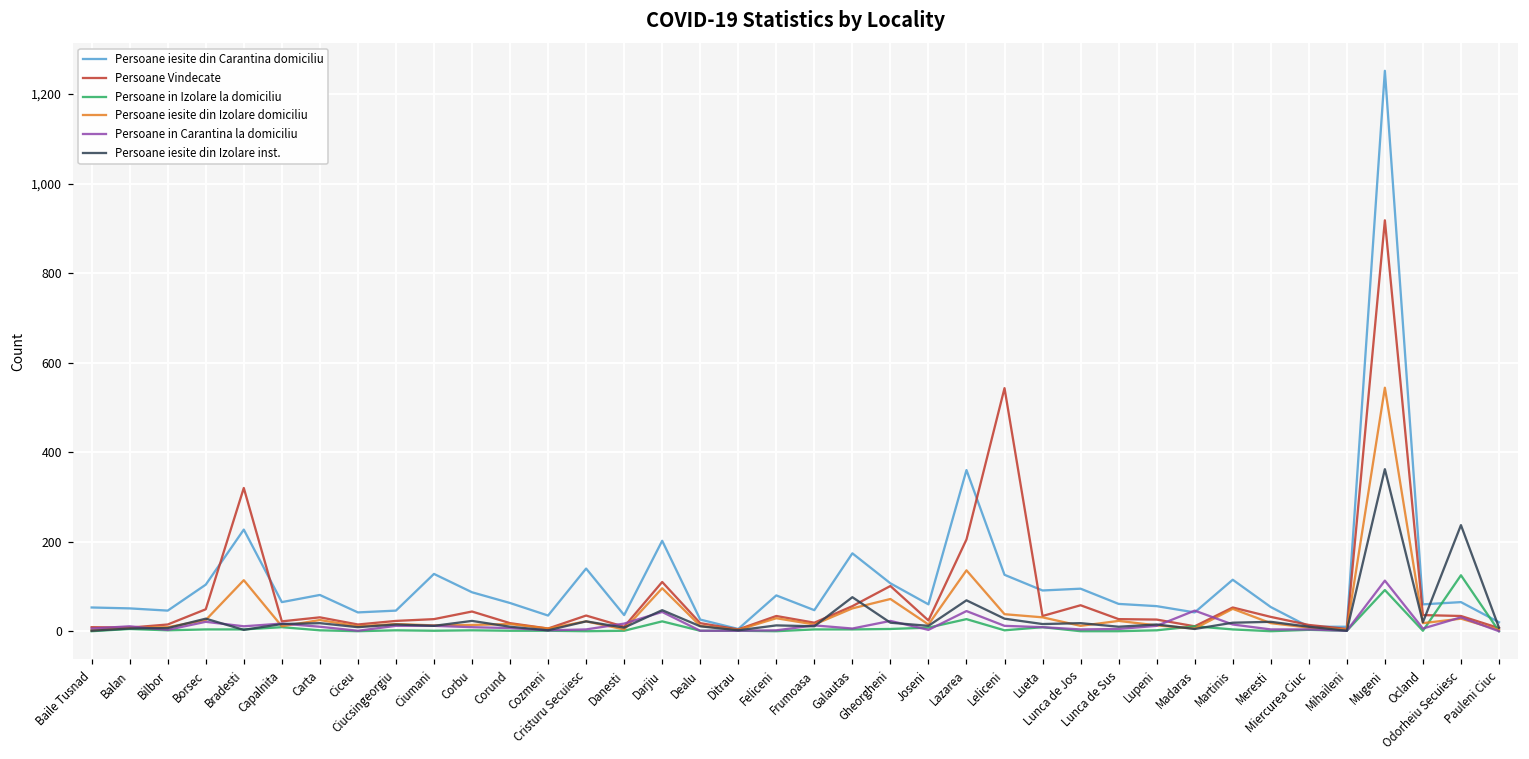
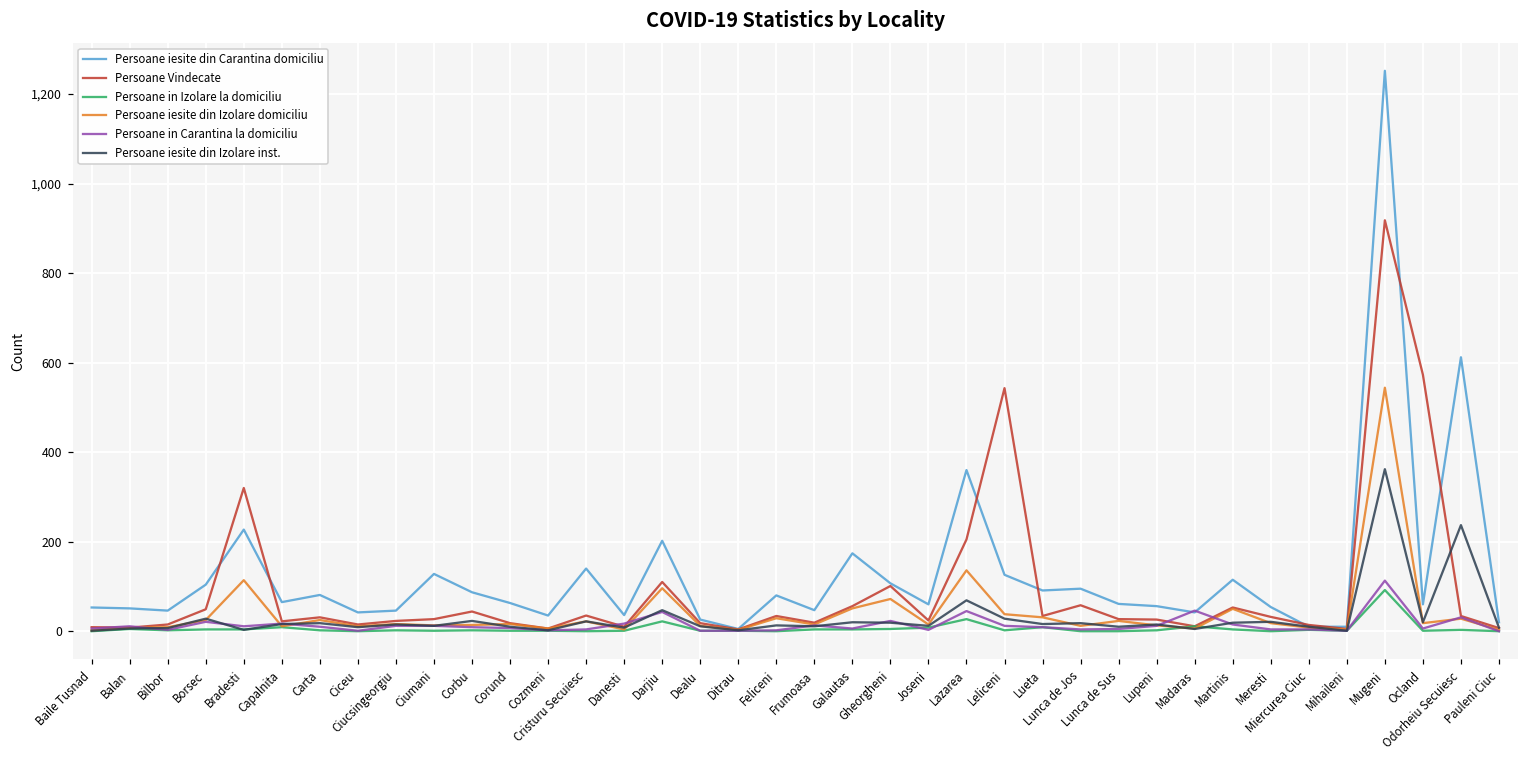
Persoane iesite din Izolare inst., Galautas: 80 -> 20
Persoane Vindecate, Ocland: 40 -> 570
Persoane iesite din Carantina domiciliu, Odorheiu Secuiesc: 70 -> 610
Persoane in Izolare la domiciliu, Odorheiu Secuiesc: 130 -> 0
